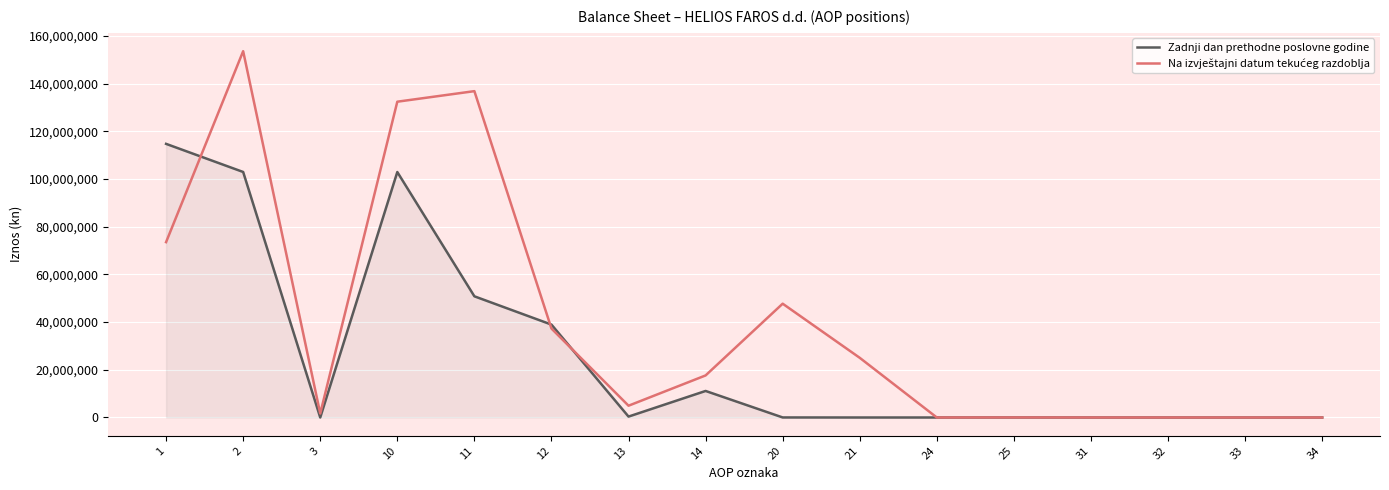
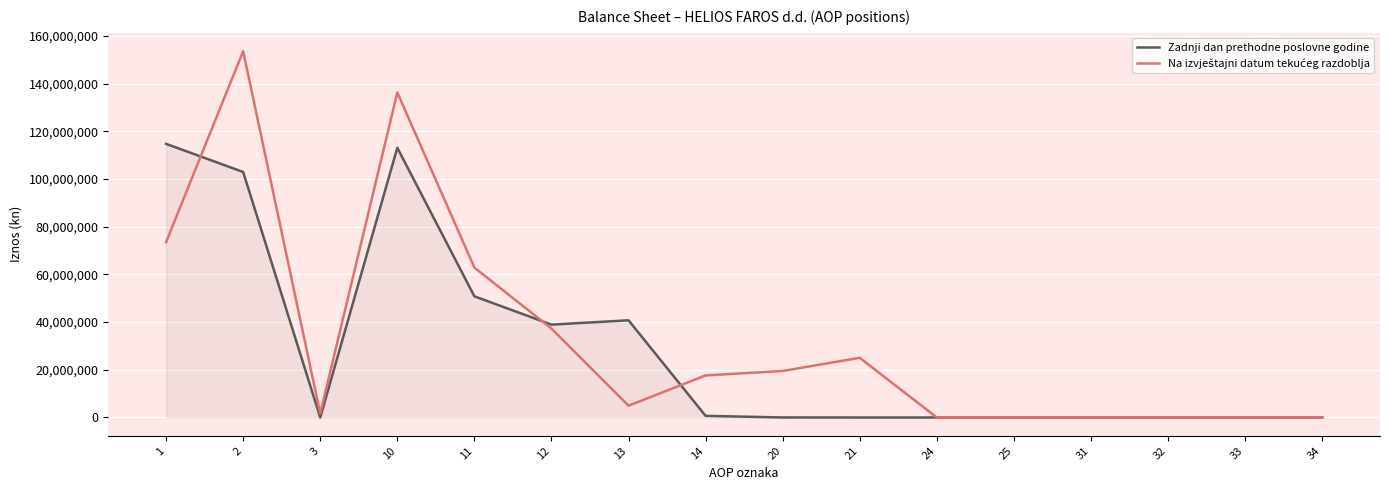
Zadnji dan prethodne poslovne godine, 10: 103,000,000 -> 113,000,000
Na izvještajni datum tekućeg razdoblja, 10: 132,000,000 -> 136,000,000
Na izvještajni datum tekućeg razdoblja, 11: 137,000,000 -> 63,000,000
Zadnji dan prethodne poslovne godine, 13: 0 -> 41,000,000
Zadnji dan prethodne poslovne godine, 14: 11,000,000 -> 1,000,000
Na izvještajni datum tekućeg razdoblja, 20: 48,000,000 -> 20,000,000
